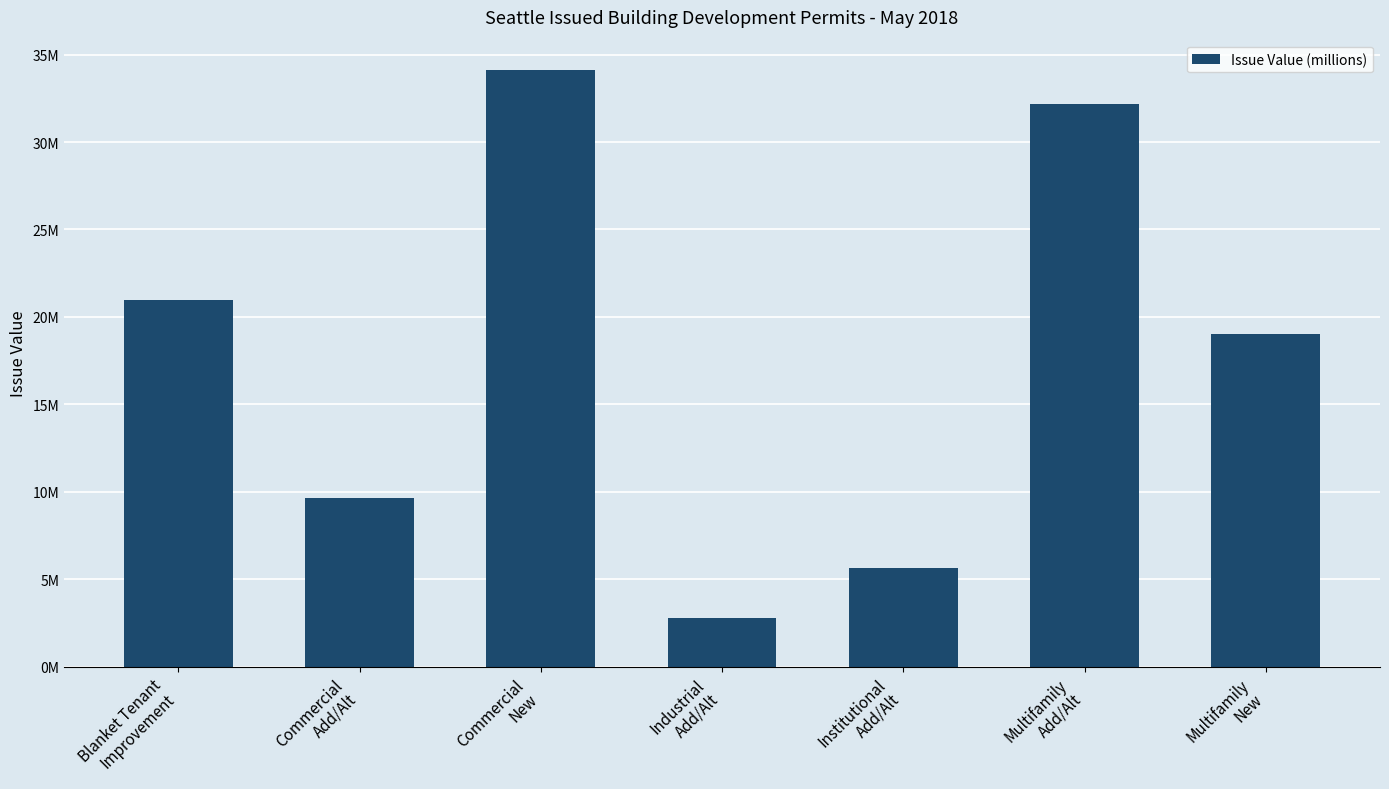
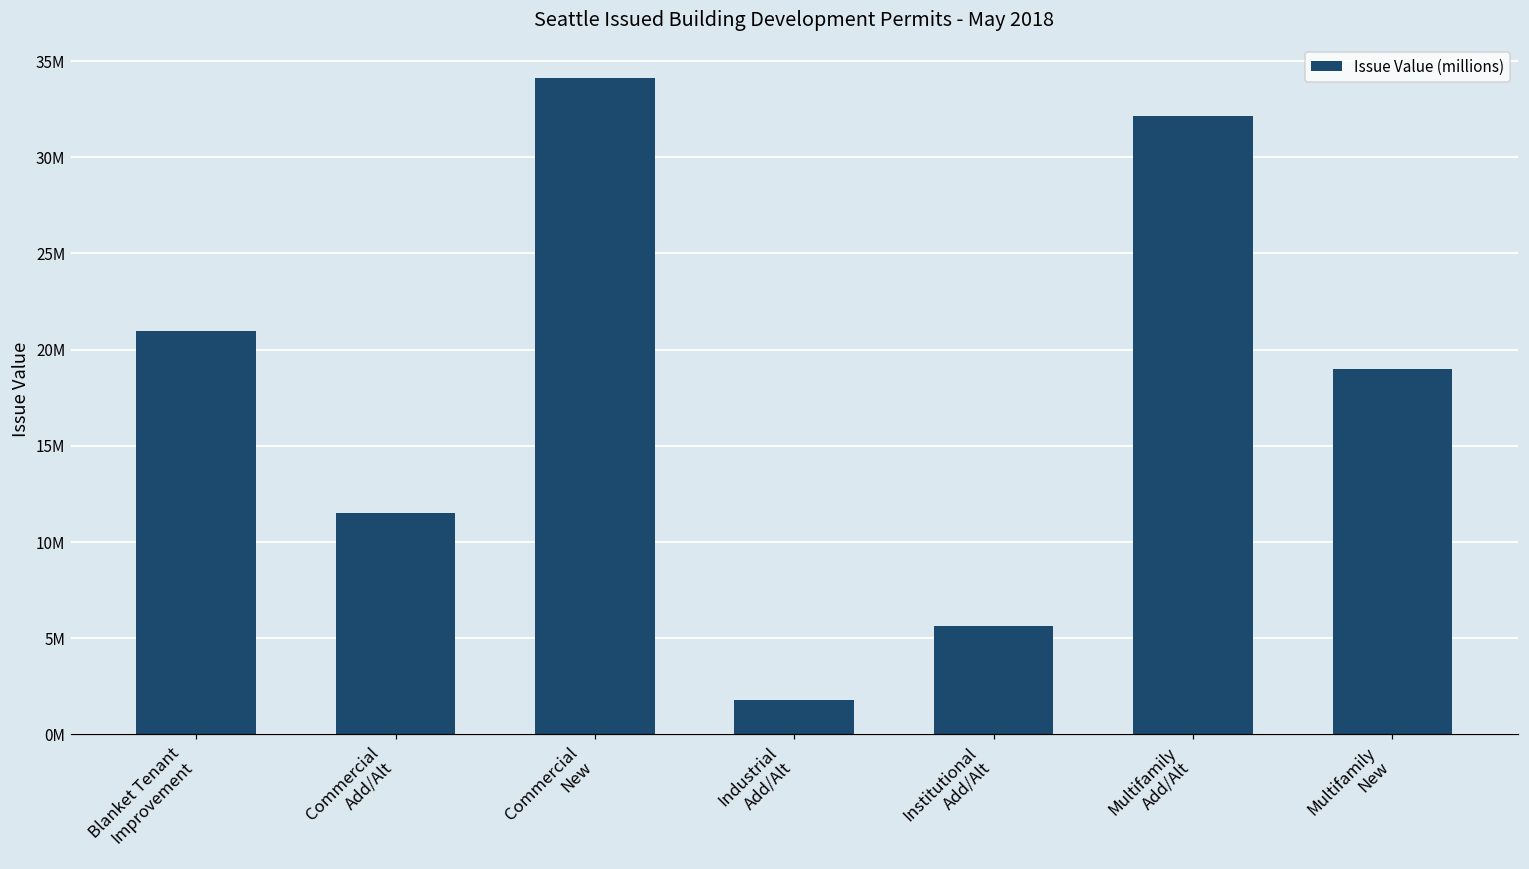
Commercial Add/Alt: 9700000 -> 11500000
Industrial Add/Alt: 2800000 -> 1800000
